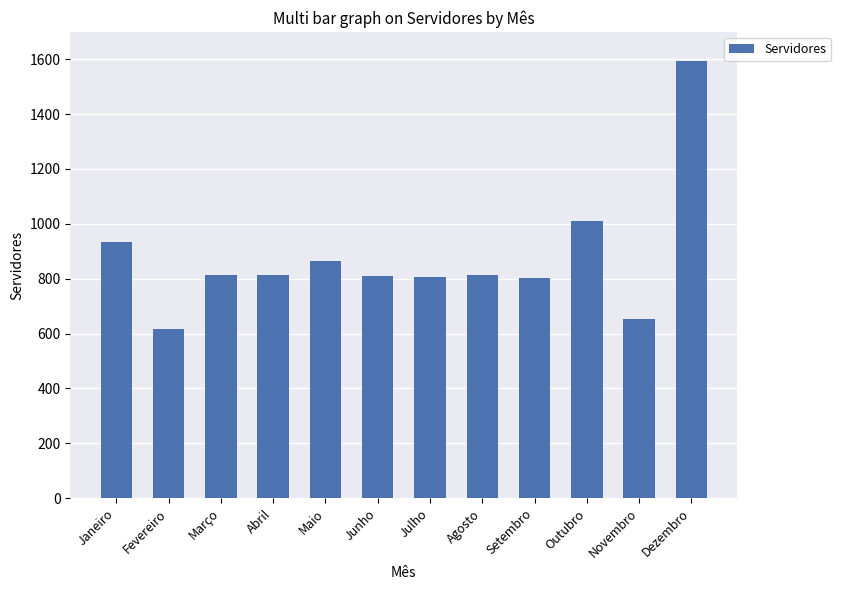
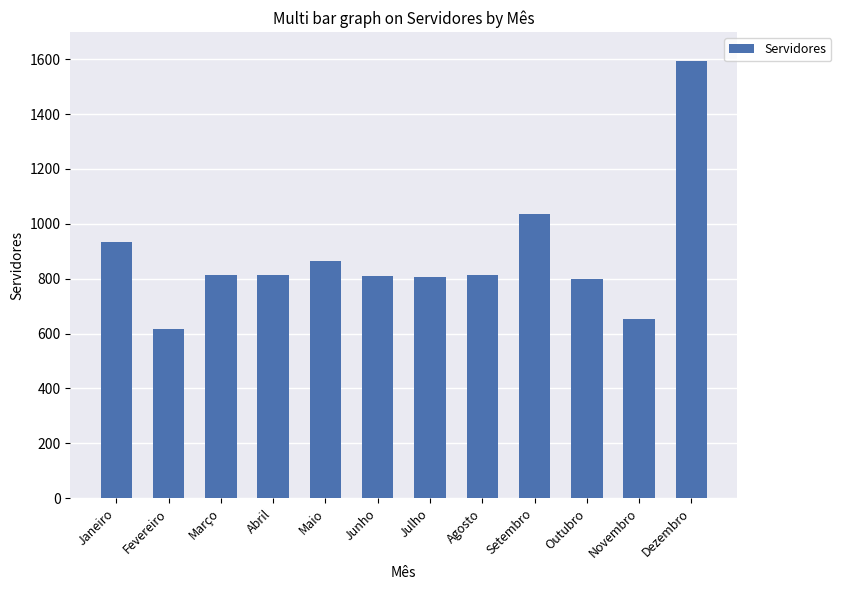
Setembro: 800 -> 1040
Outubro: 1010 -> 800
